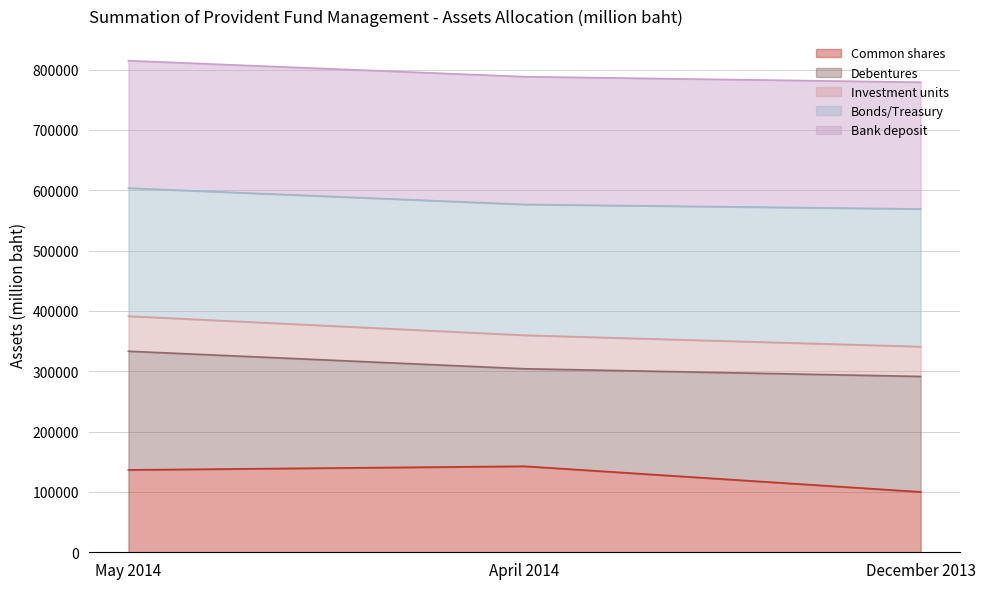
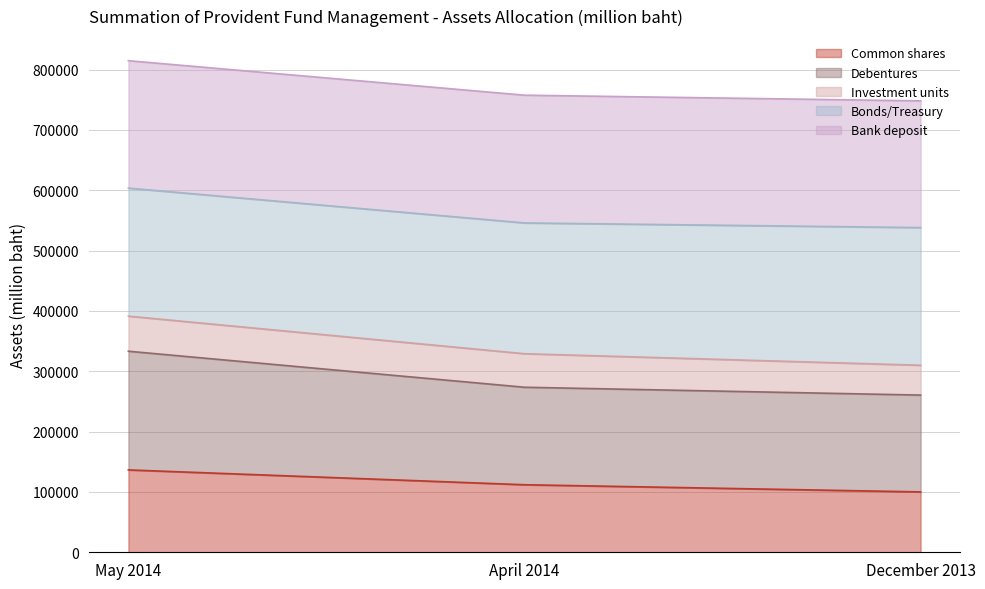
Common shares, April 2014: 140000 -> 110000
Debentures, December 2013: 190000 -> 160000
